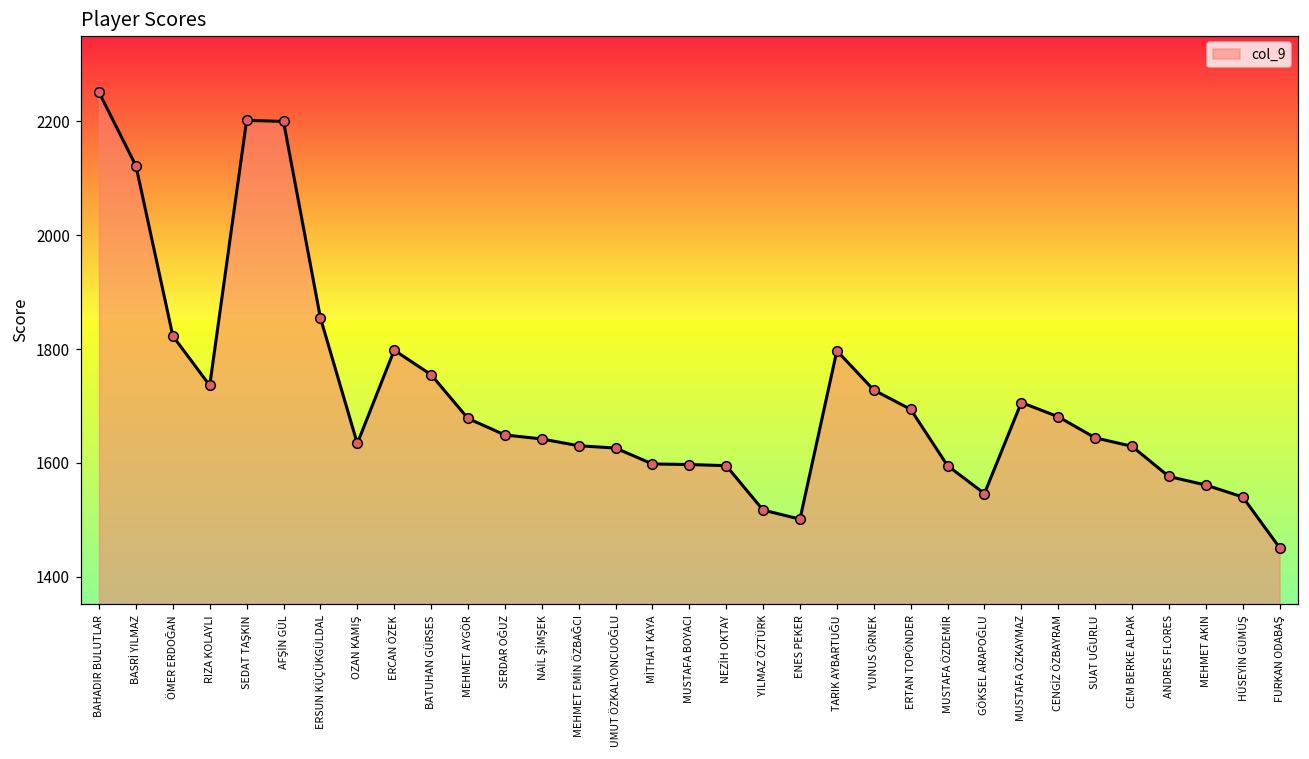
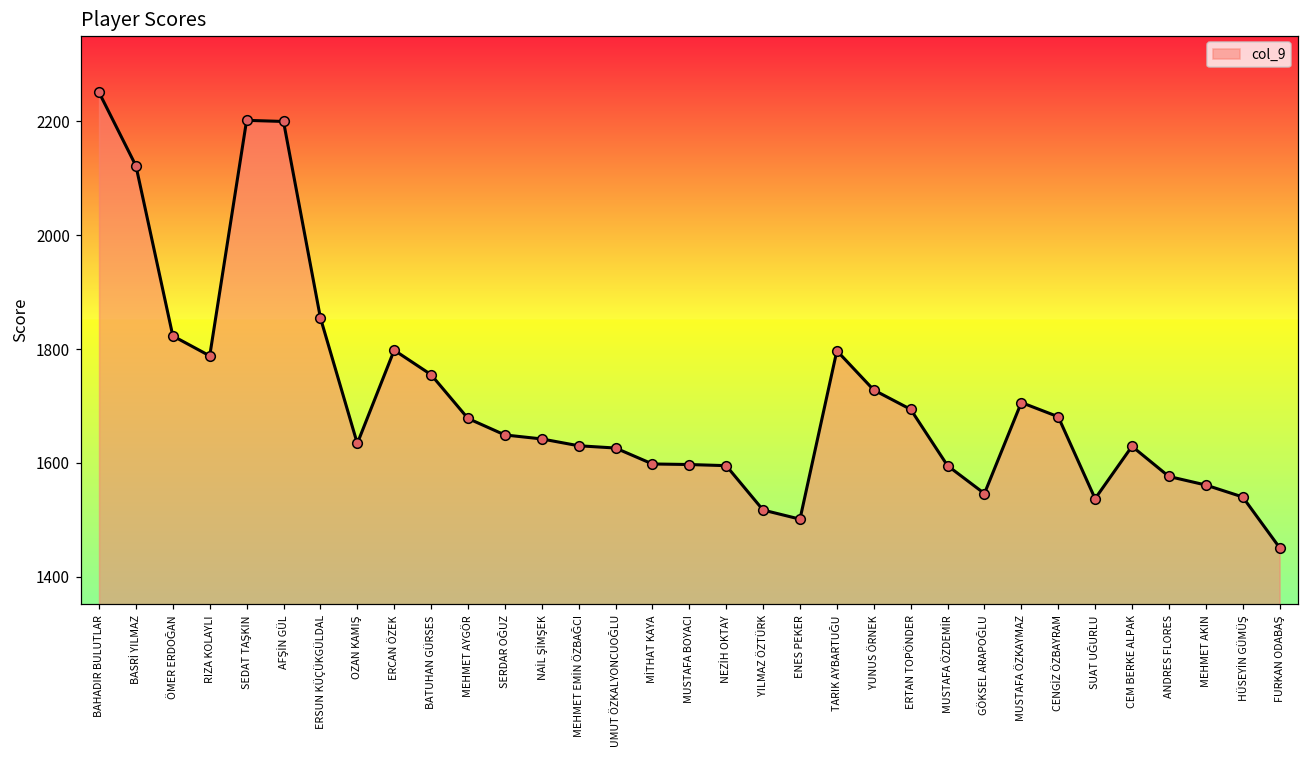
RIZA KOLAYLI: 1740 -> 1790
SUAT UĞURLU: 1640 -> 1540
